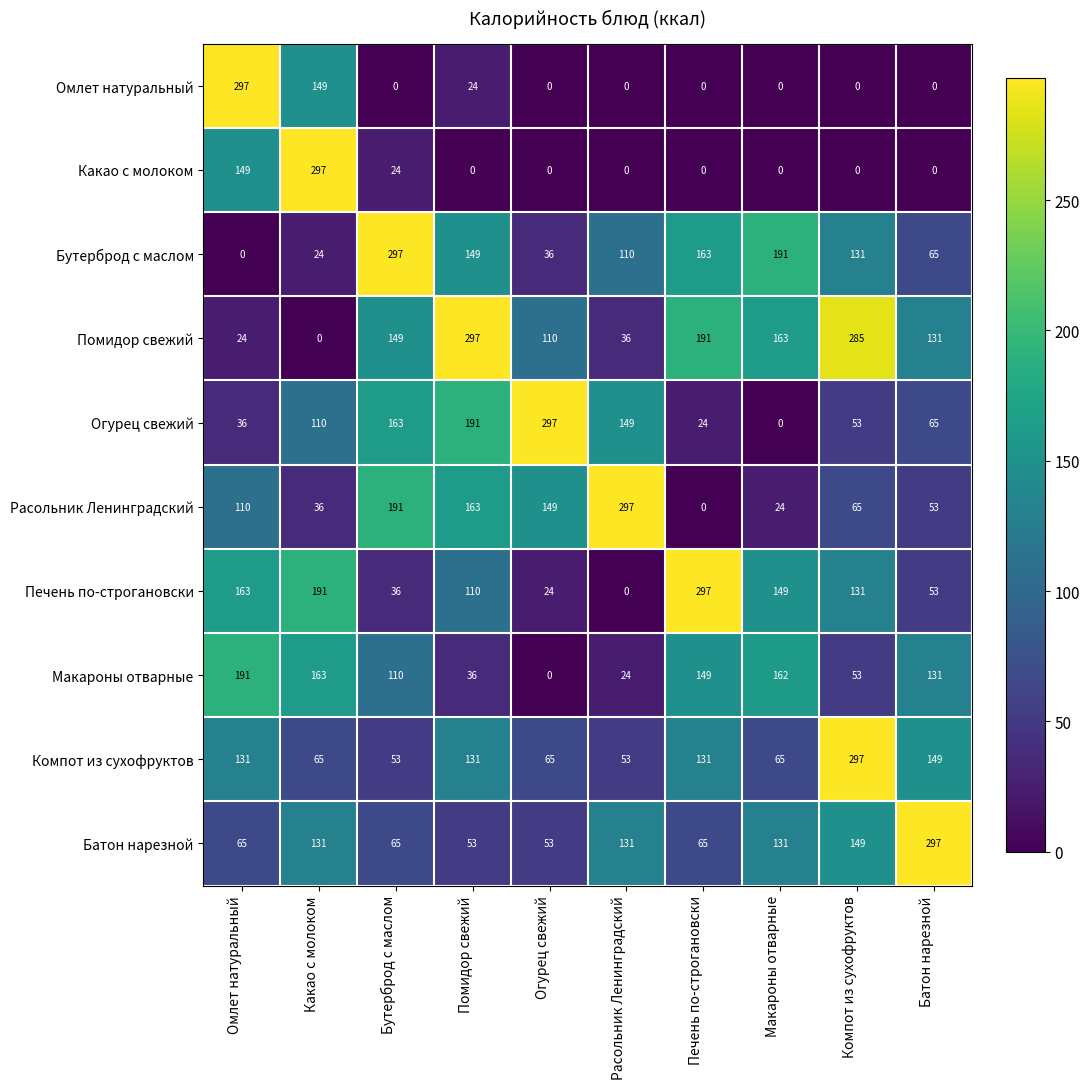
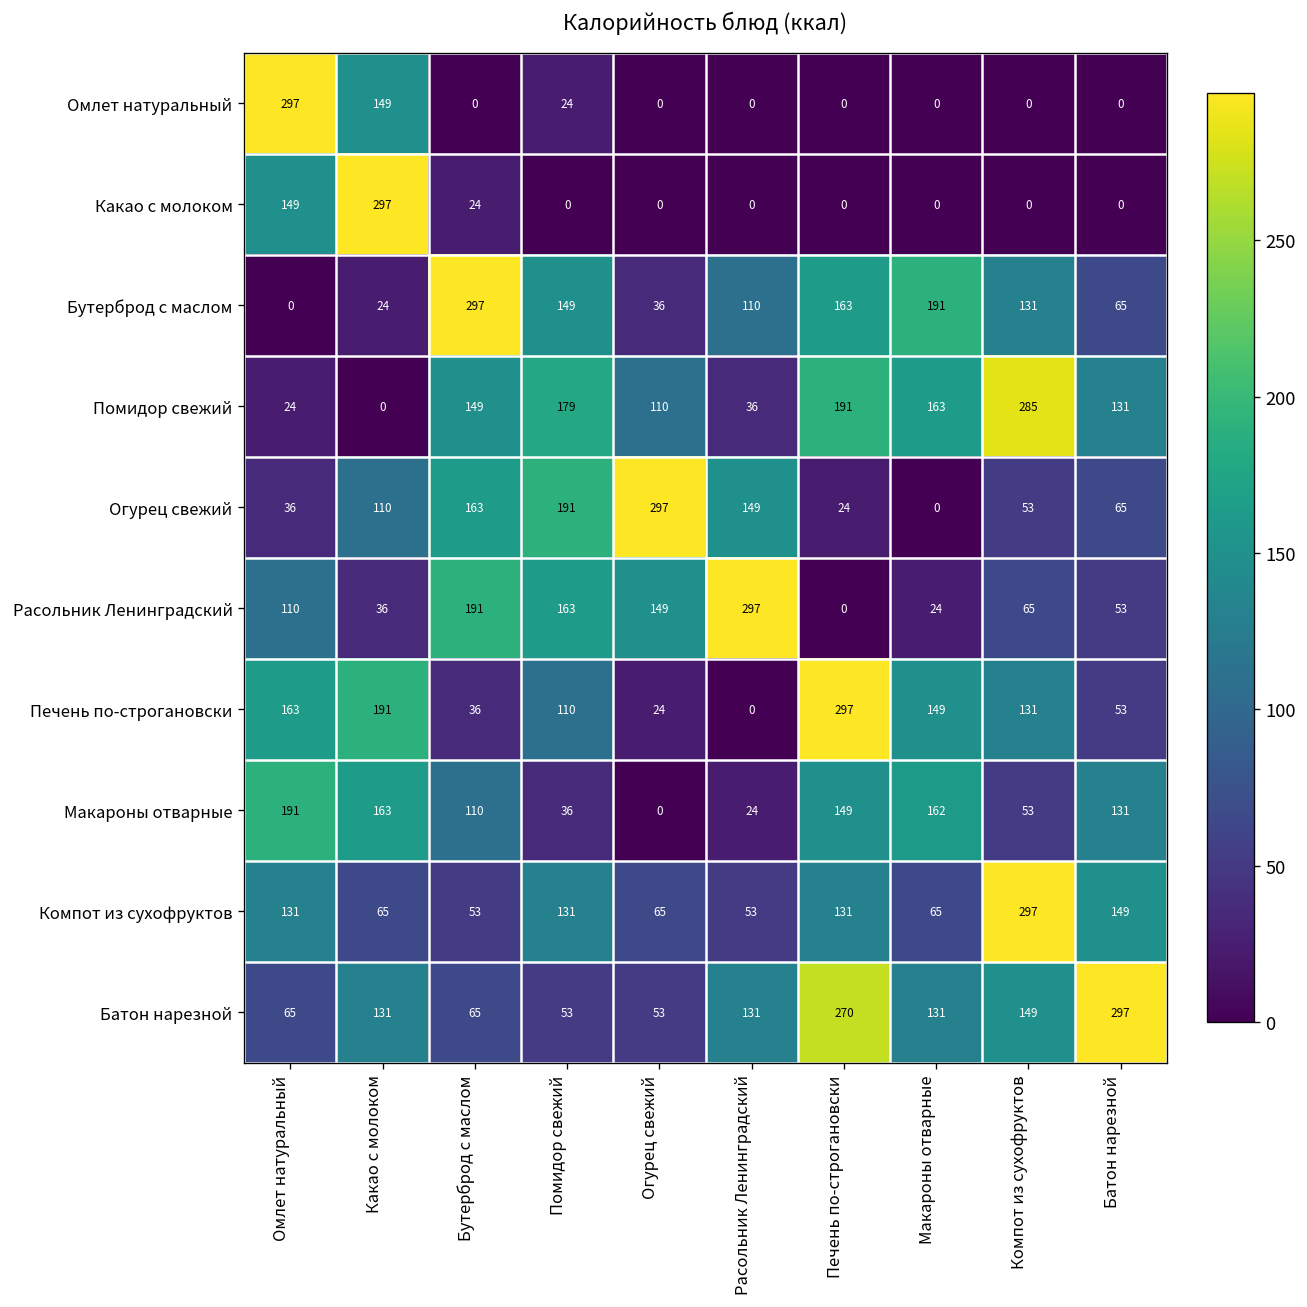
Помидор свежий, Помидор свежий: 297 -> 179
Батон нарезной, Печень по-строгановски: 65 -> 270
